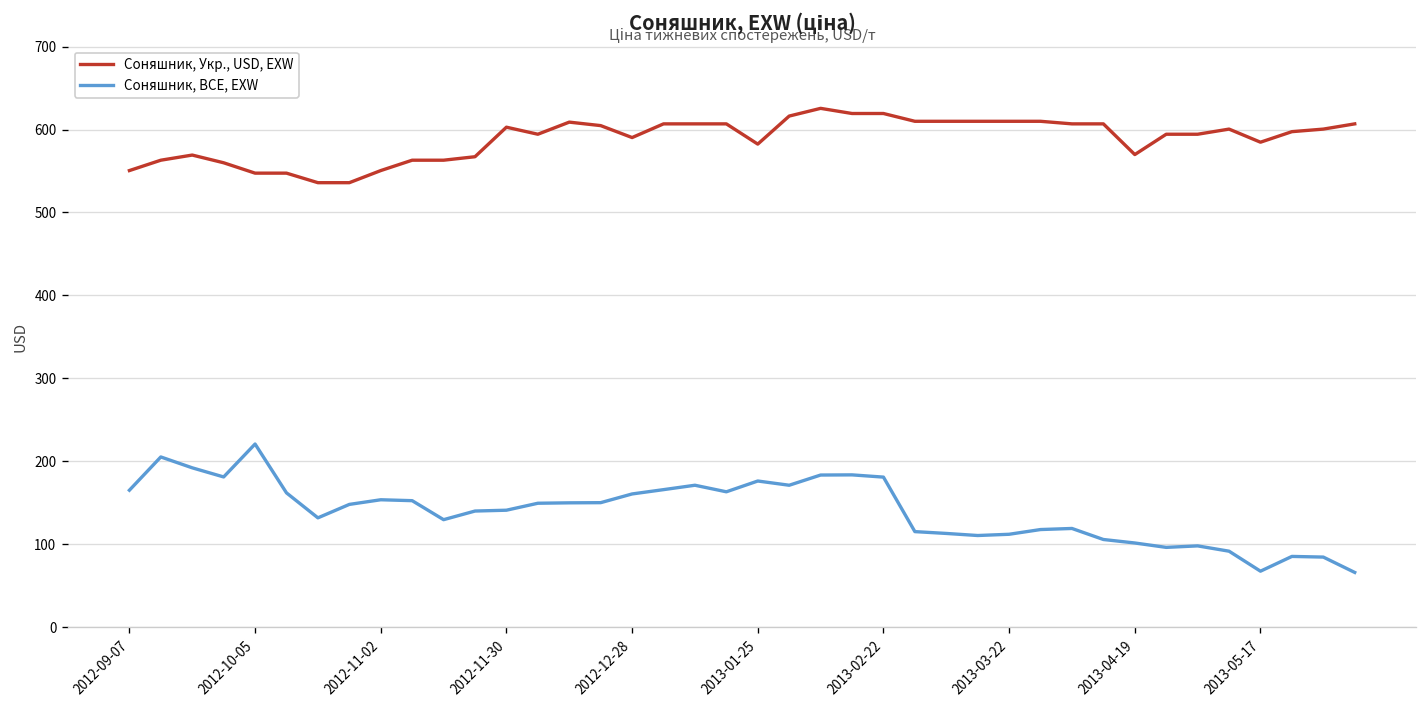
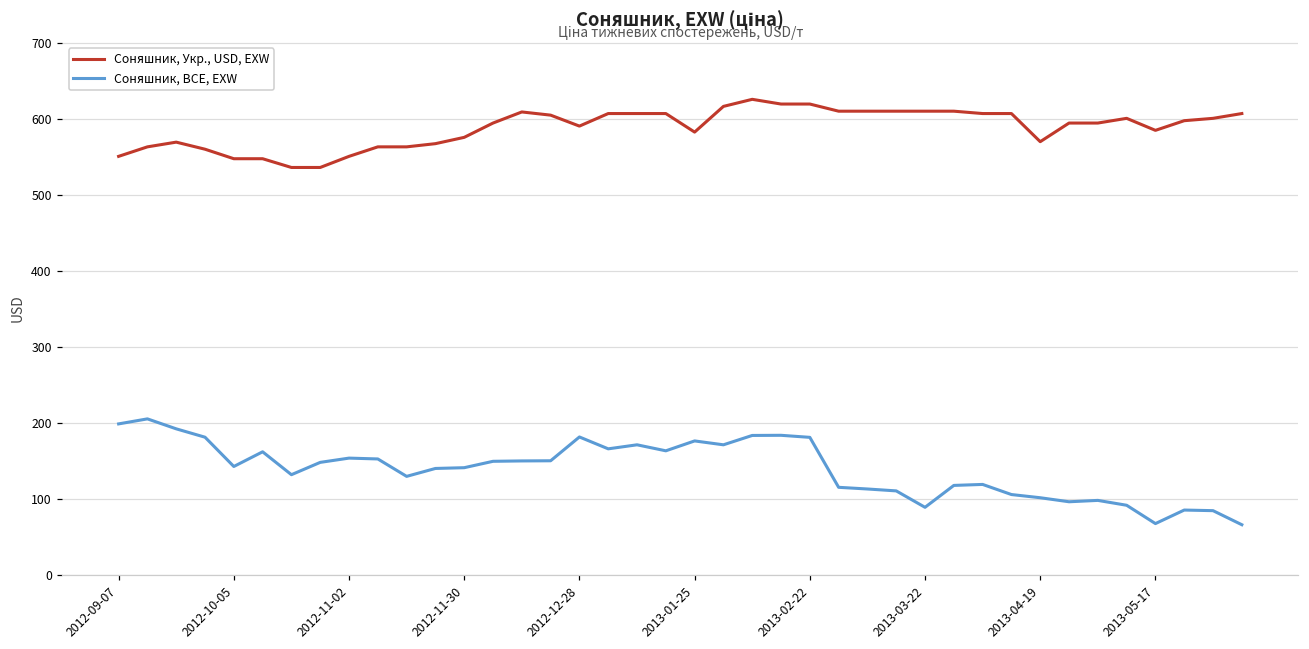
Соняшник, BCE, EXW, 2012-09-07: 170 -> 200
Соняшник, BCE, EXW, 2012-10-05: 220 -> 140
Соняшник, Укр., USD, EXW, 2012-11-30: 600 -> 580
Соняшник, BCE, EXW, 2012-12-28: 160 -> 180
Соняшник, BCE, EXW, 2013-03-22: 110 -> 90
